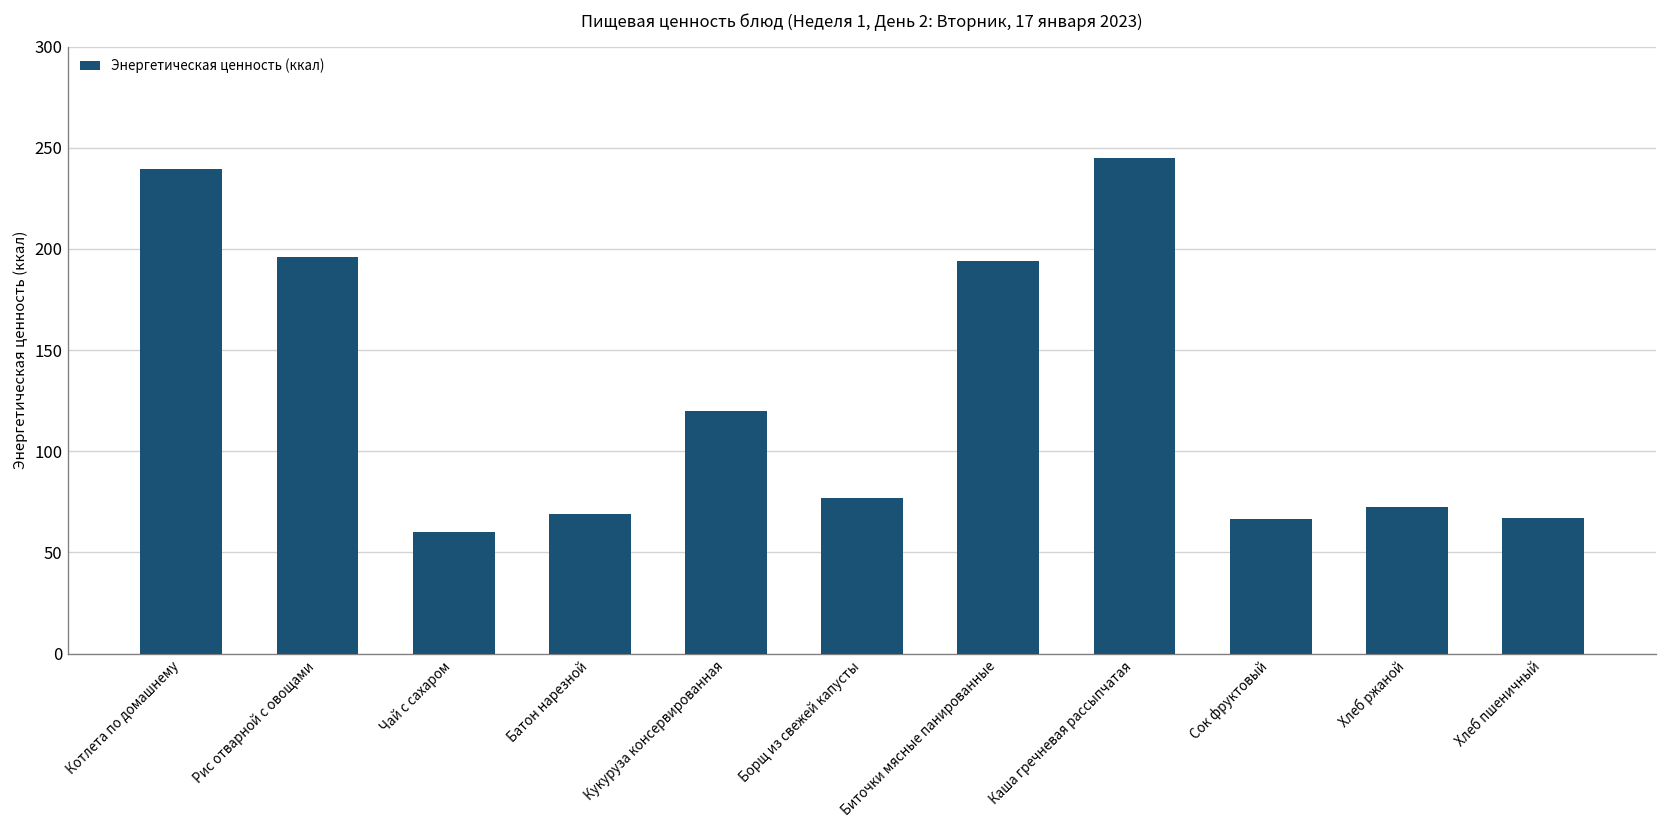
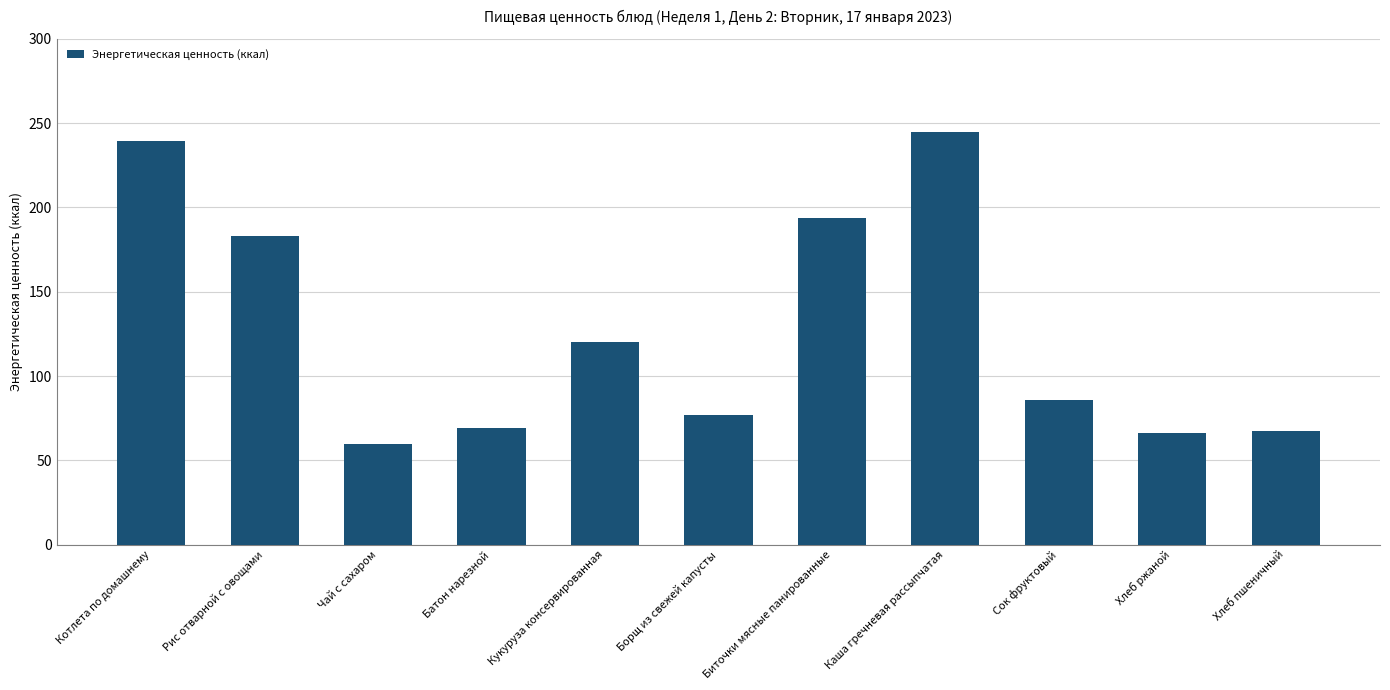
Рис отварной с овощами: 196 -> 183
Сок фруктовый: 66 -> 86
Хлеб ржаной: 73 -> 66
